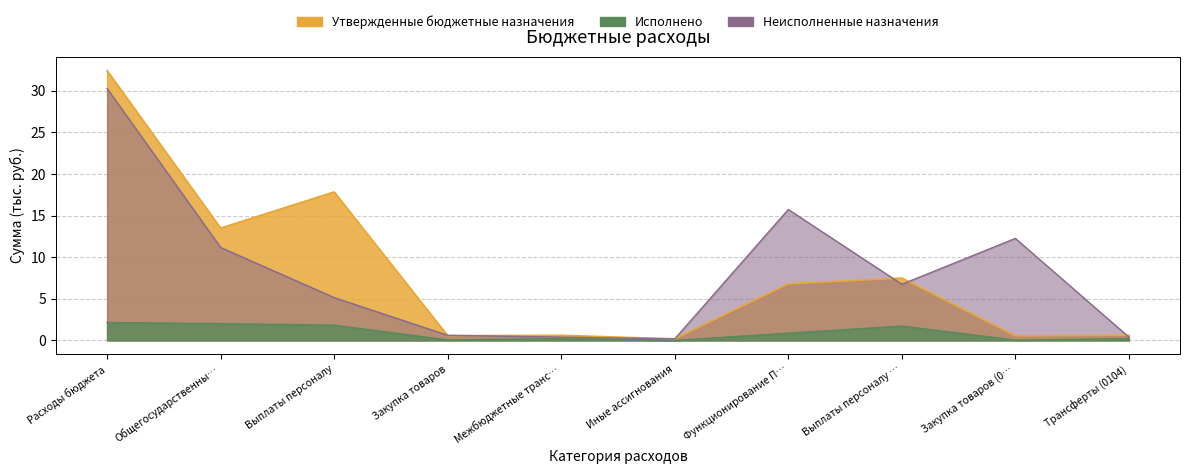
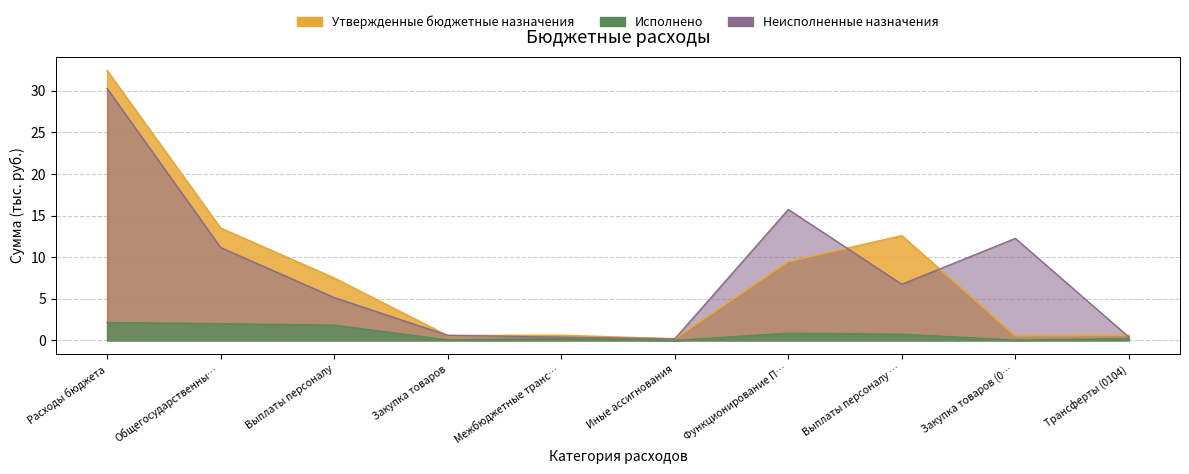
Утвержденные бюджетные назначения, Выплаты персоналу: 18 -> 7
Утвержденные бюджетные назначения, Функционирование П…: 7 -> 9
Утвержденные бюджетные назначения, Выплаты персоналу …: 7 -> 13
Исполнено, Выплаты персоналу …: 2 -> 1
